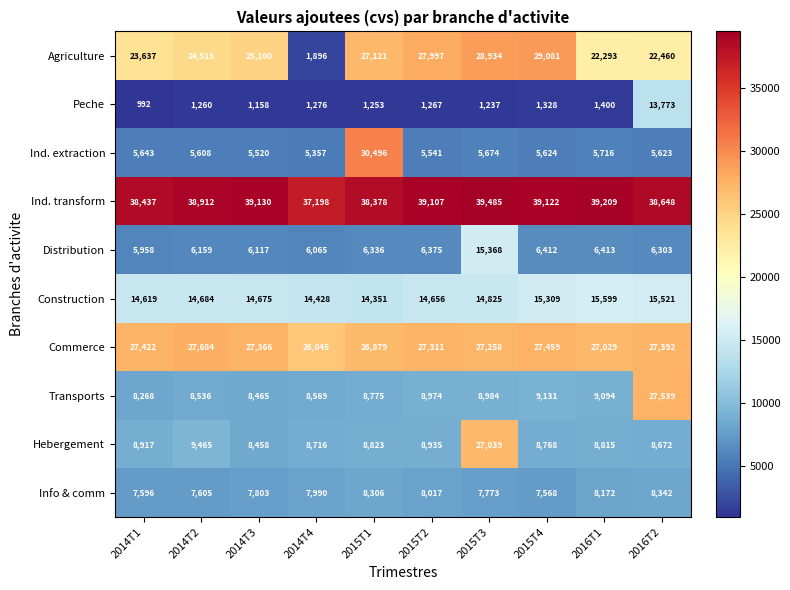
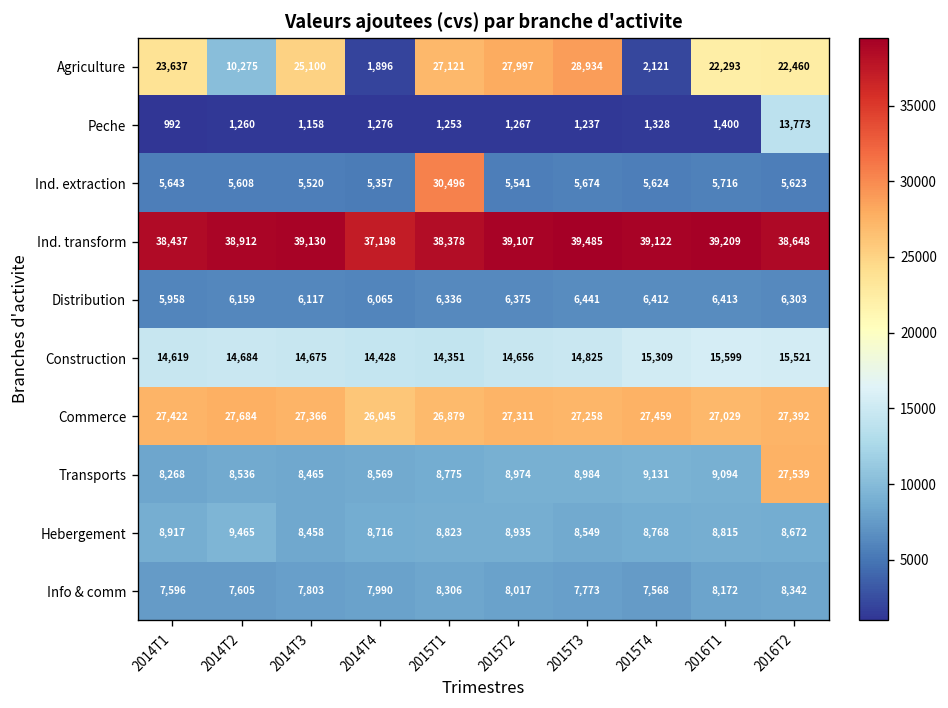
Agriculture, 2014T2: 24,515 -> 10,275
Agriculture, 2015T4: 29,081 -> 2,121
Distribution, 2015T3: 15,368 -> 6,441
Hebergement, 2015T3: 27,039 -> 8,549
